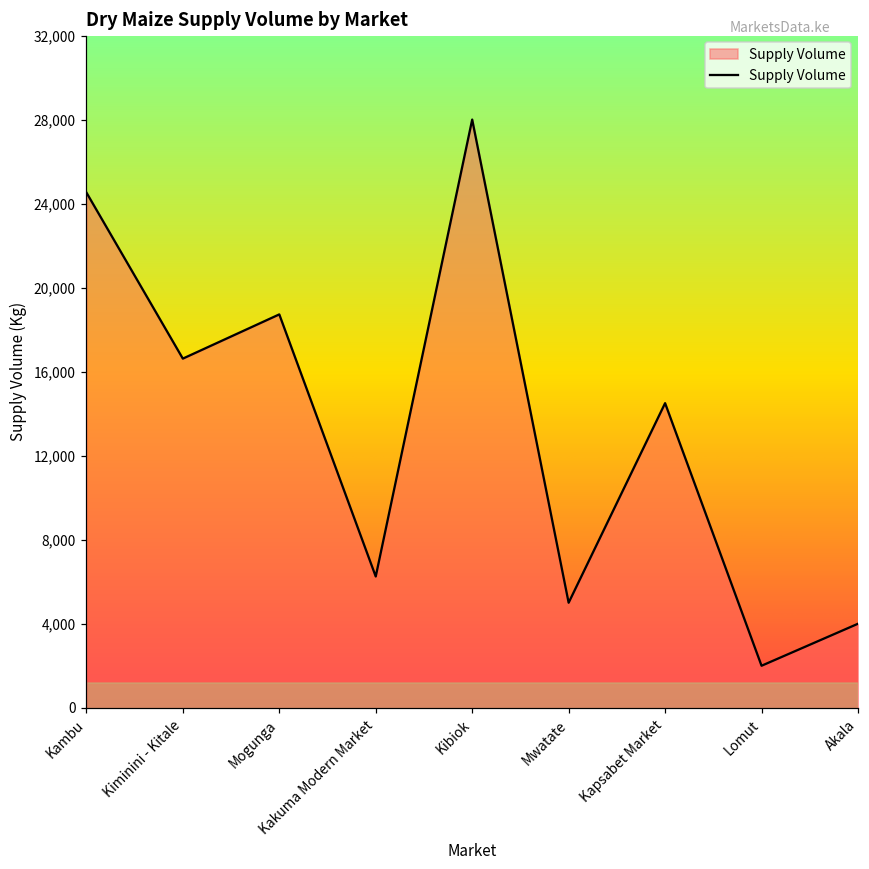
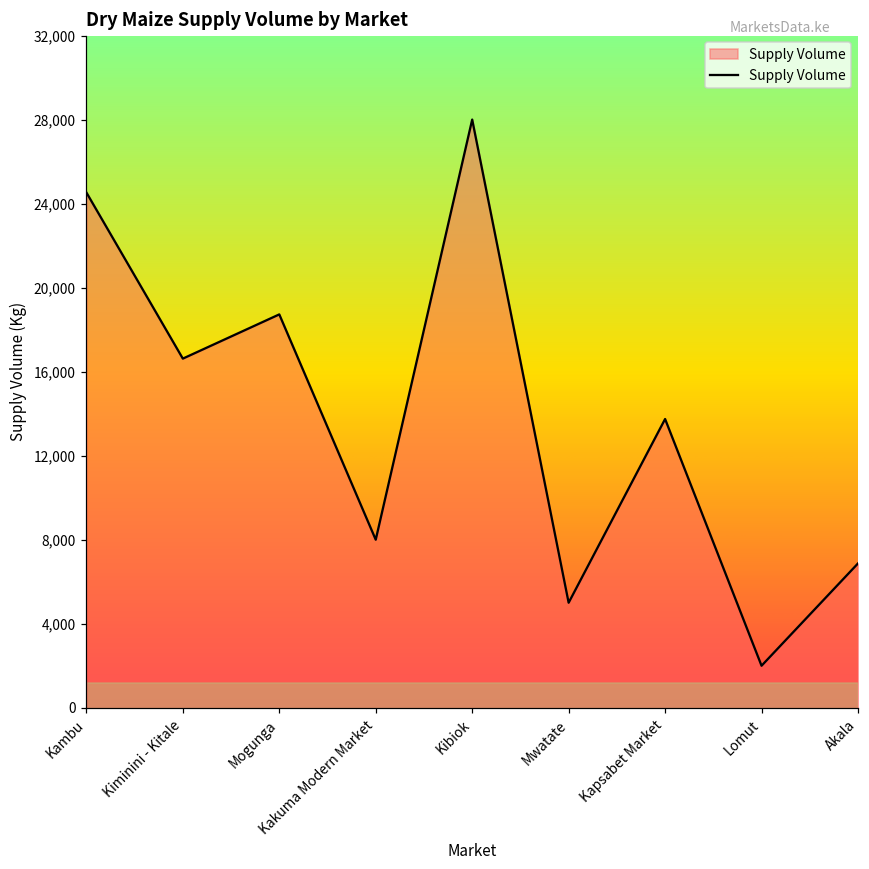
Kakuma Modern Market: 6,200 -> 8,000
Kapsabet Market: 14,500 -> 13,700
Akala: 4,000 -> 6,900
